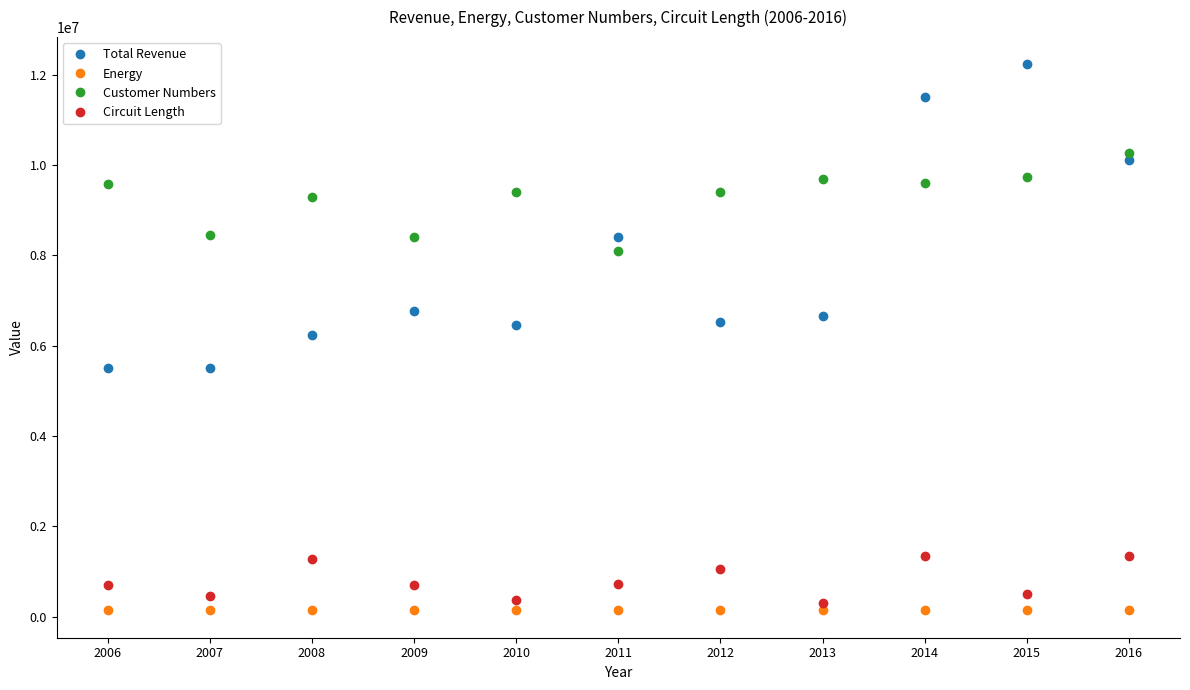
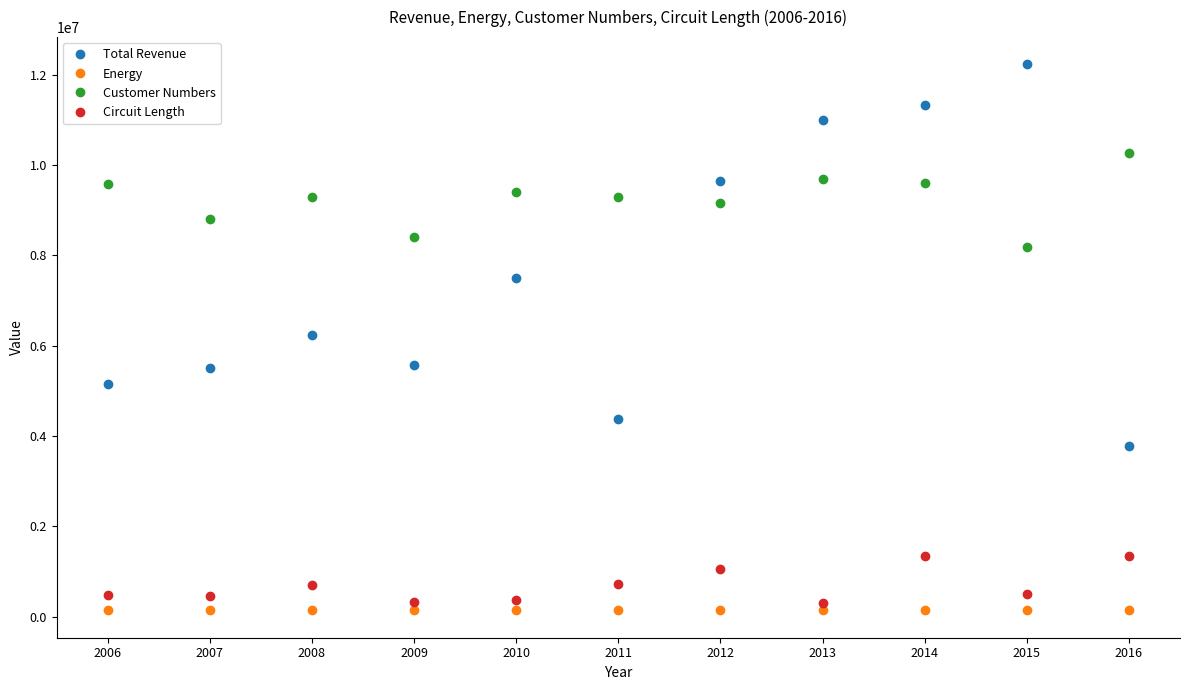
Total Revenue, 2006: 5500000 -> 5200000
Circuit Length, 2006: 700000 -> 500000
Customer Numbers, 2007: 8400000 -> 8800000
Circuit Length, 2008: 1300000 -> 700000
Total Revenue, 2009: 6800000 -> 5600000
Circuit Length, 2009: 700000 -> 300000
Total Revenue, 2010: 6500000 -> 7500000
Total Revenue, 2011: 8400000 -> 4400000
Customer Numbers, 2011: 8100000 -> 9300000
Total Revenue, 2012: 6500000 -> 9600000
Customer Numbers, 2012: 9400000 -> 9200000
Total Revenue, 2013: 6700000 -> 11000000
Total Revenue, 2014: 11500000 -> 11300000
Customer Numbers, 2015: 9700000 -> 8200000
Total Revenue, 2016: 10100000 -> 3800000
